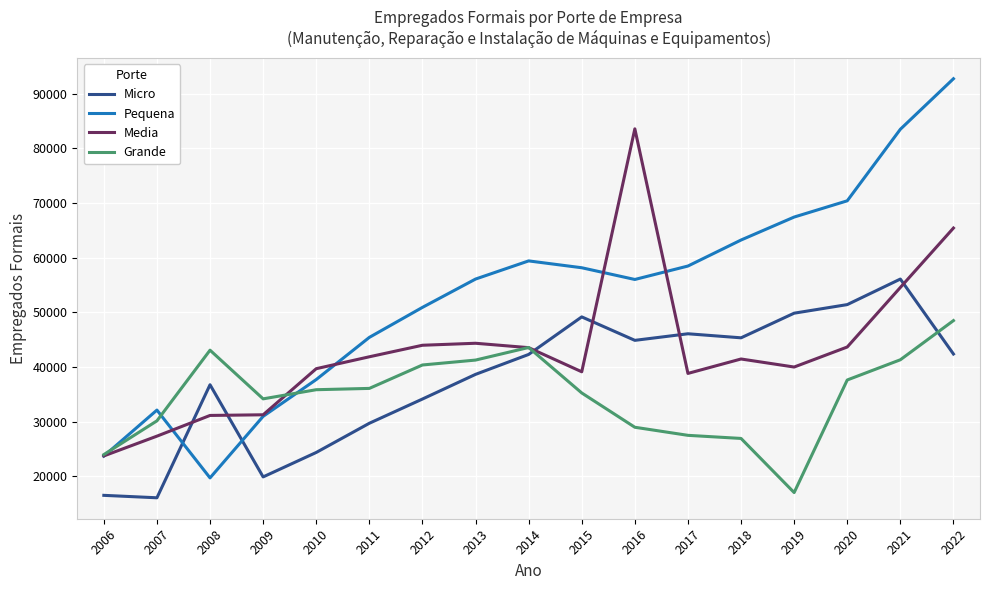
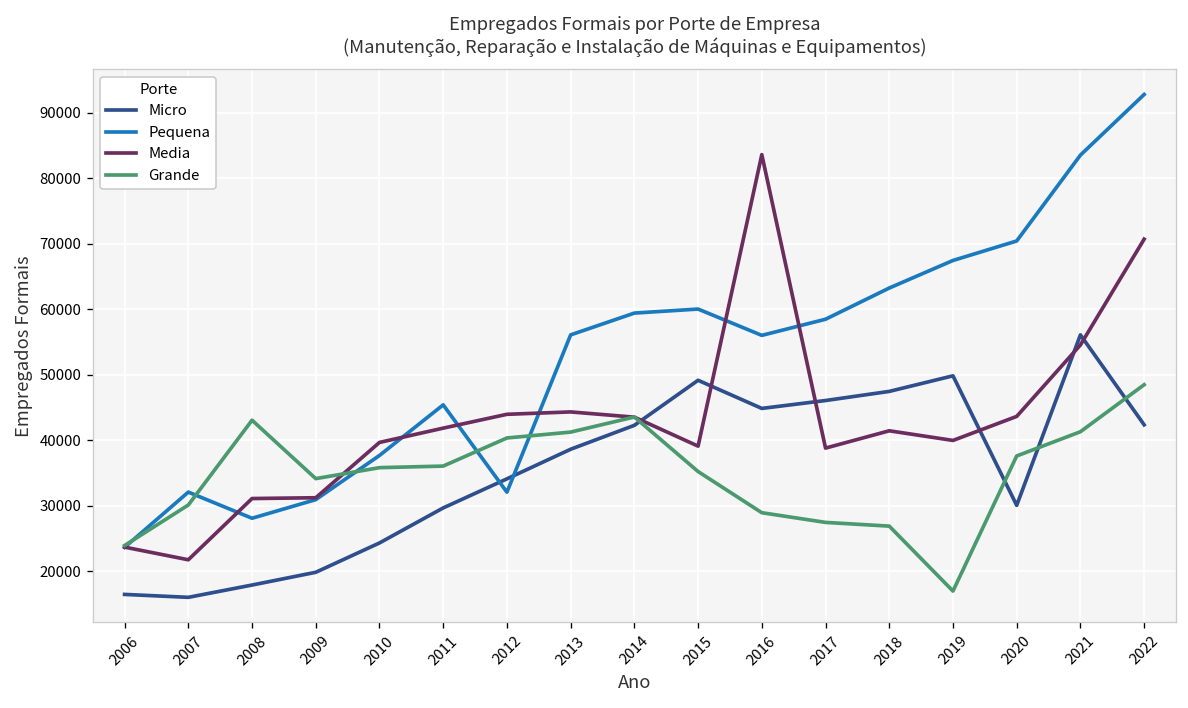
Media, 2007: 27000 -> 22000
Micro, 2008: 37000 -> 18000
Pequena, 2008: 20000 -> 28000
Pequena, 2012: 51000 -> 32000
Pequena, 2015: 58000 -> 60000
Micro, 2018: 45000 -> 47000
Micro, 2020: 51000 -> 30000
Media, 2022: 65000 -> 71000
